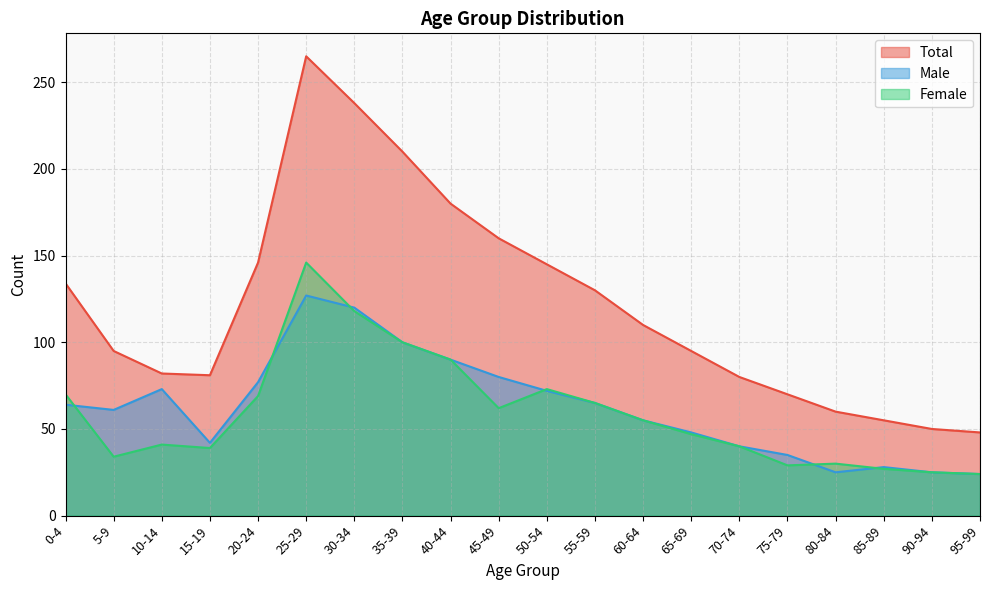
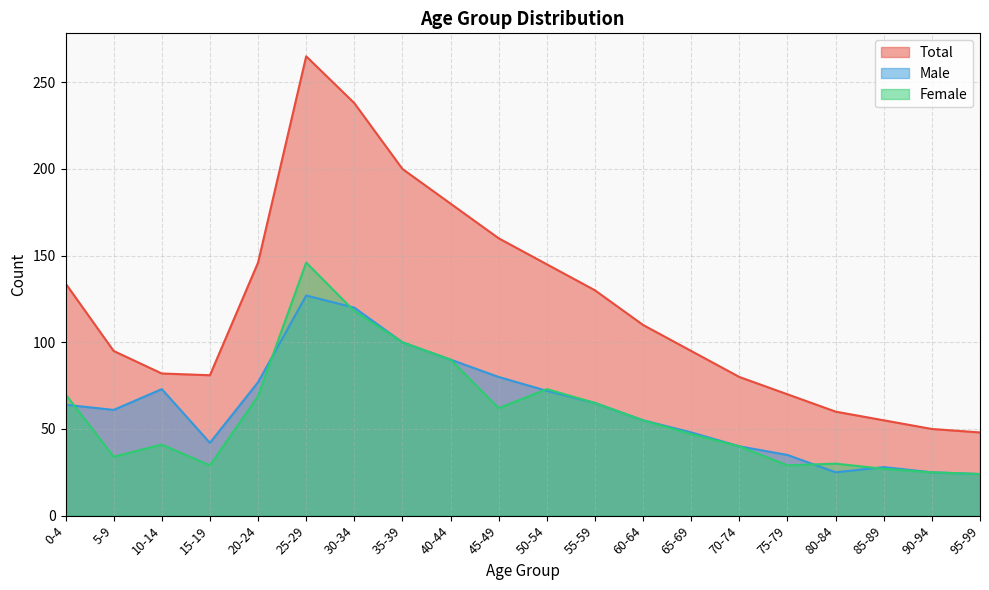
Female, 15-19: 39 -> 29
Total, 35-39: 210 -> 200
